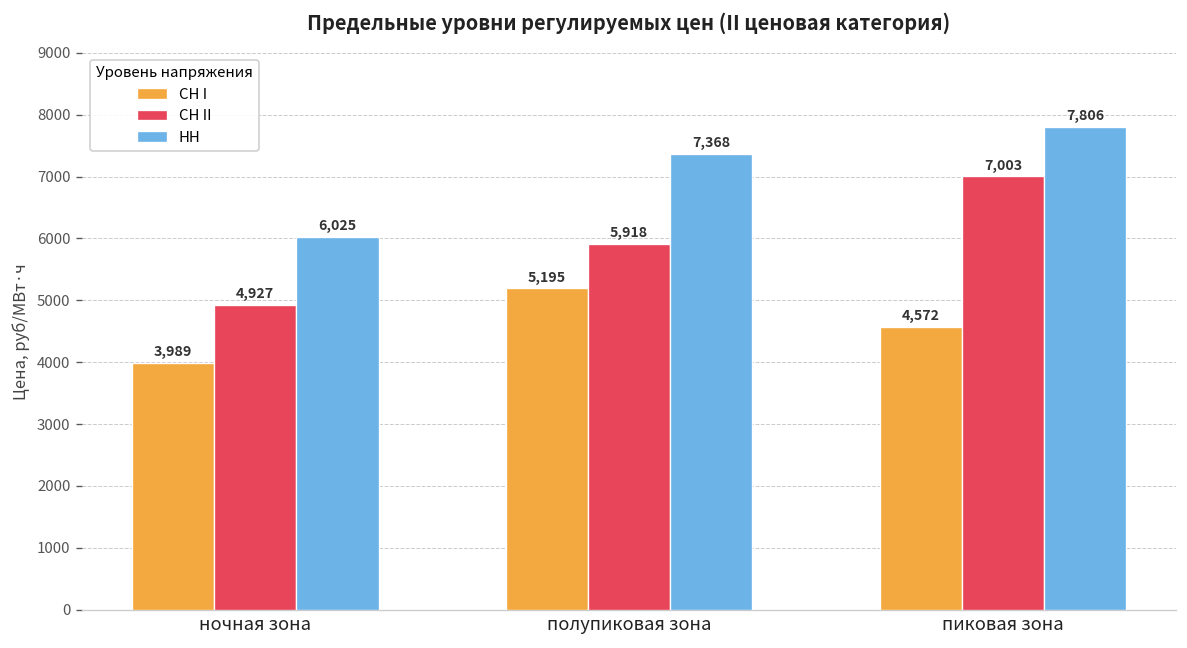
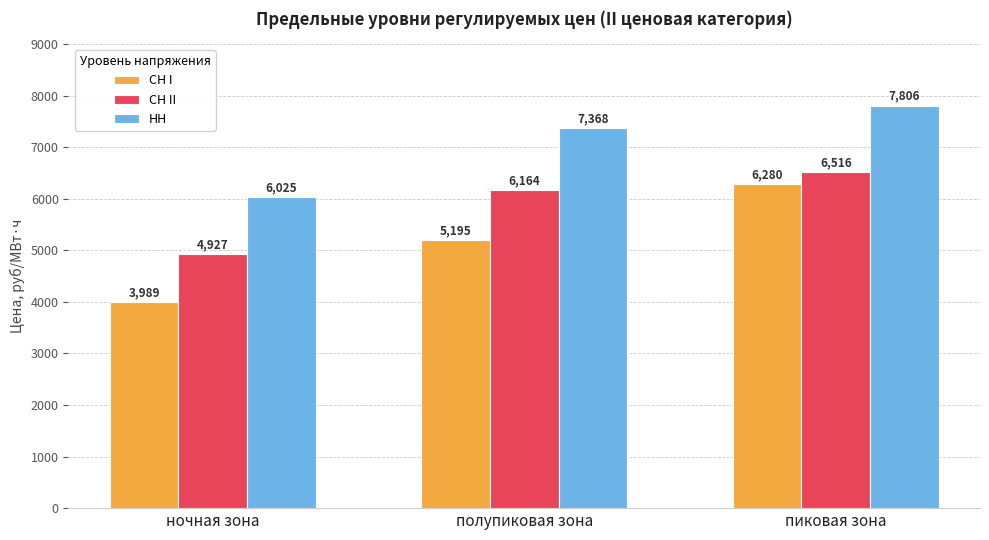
СН II, полупиковая зона: 5,918 -> 6,164
СН I, пиковая зона: 4,572 -> 6,280
СН II, пиковая зона: 7,003 -> 6,516
